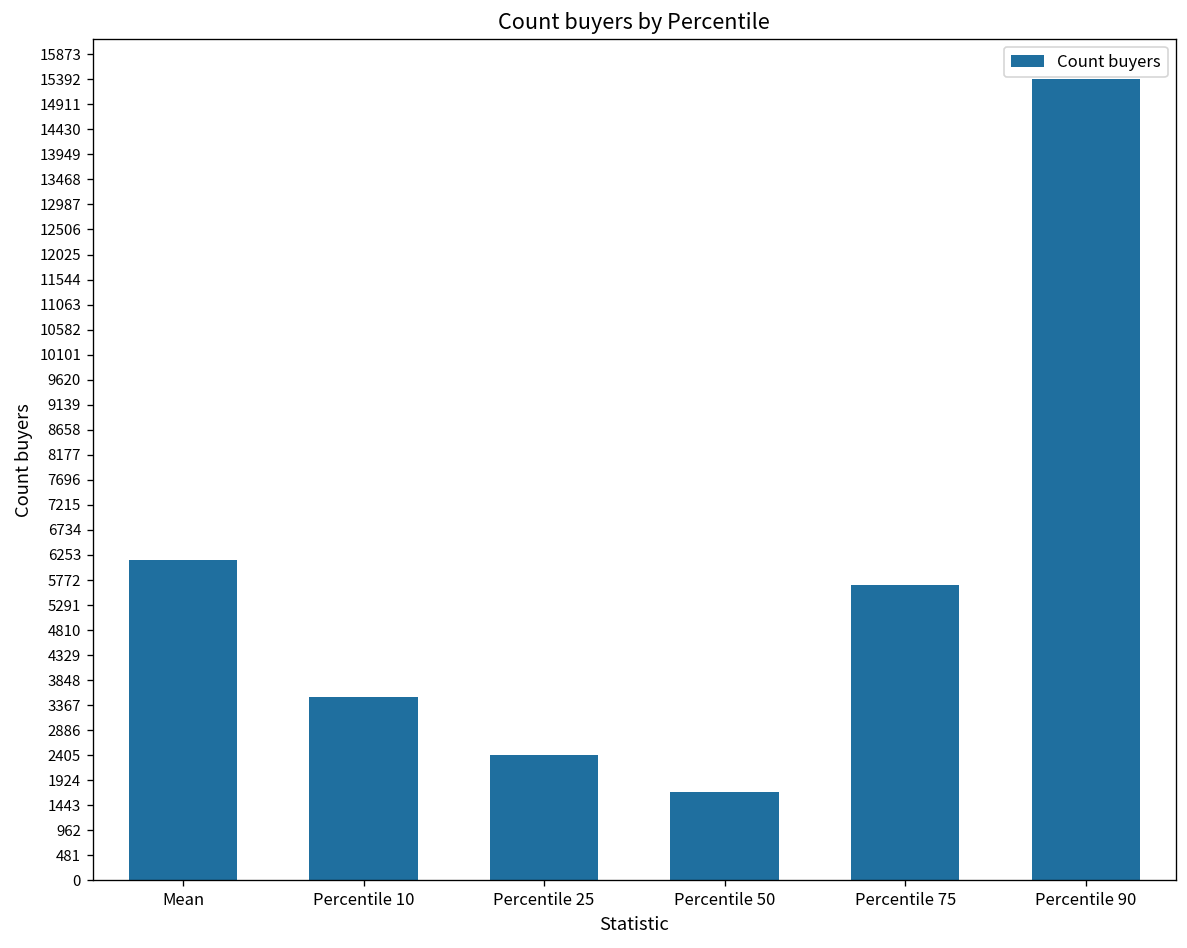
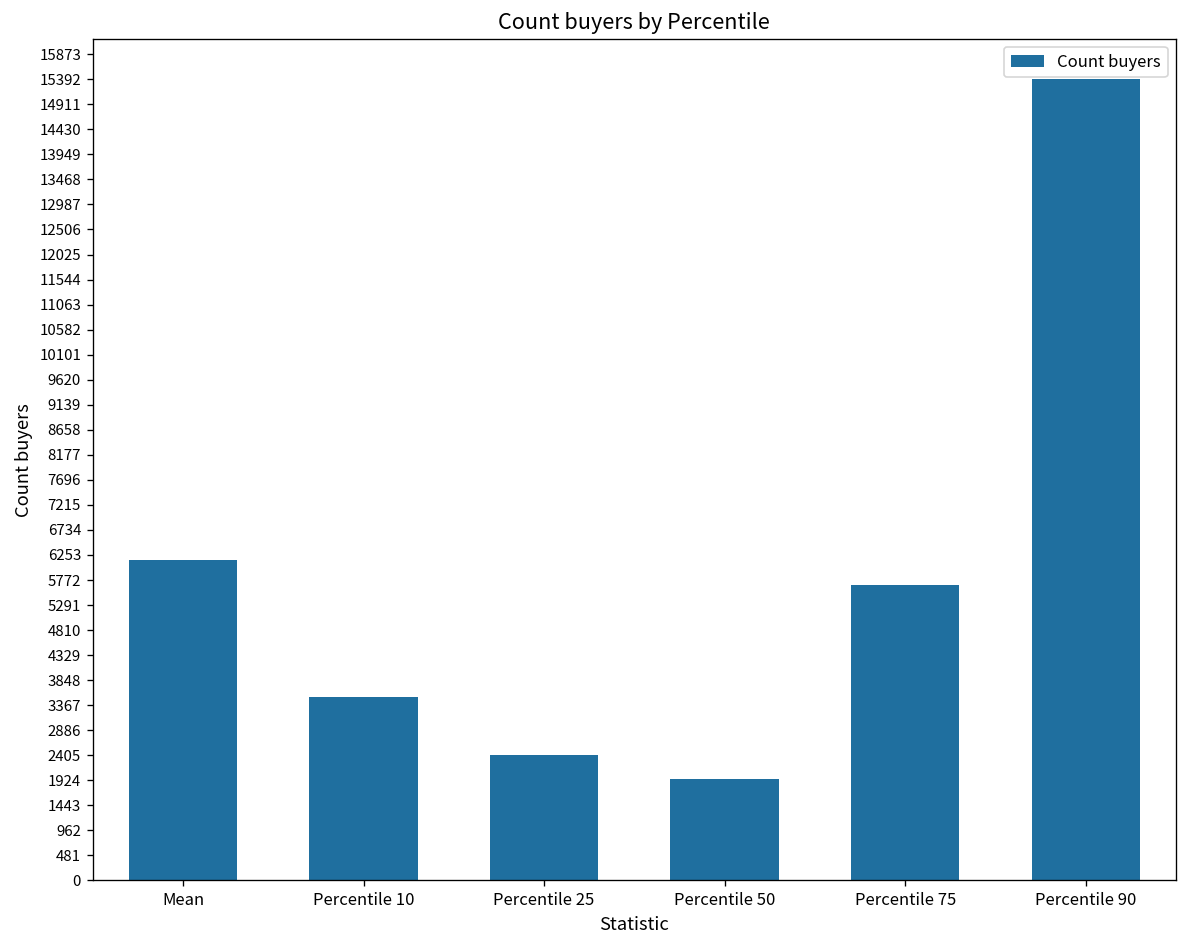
Percentile 50: 1700 -> 1900
